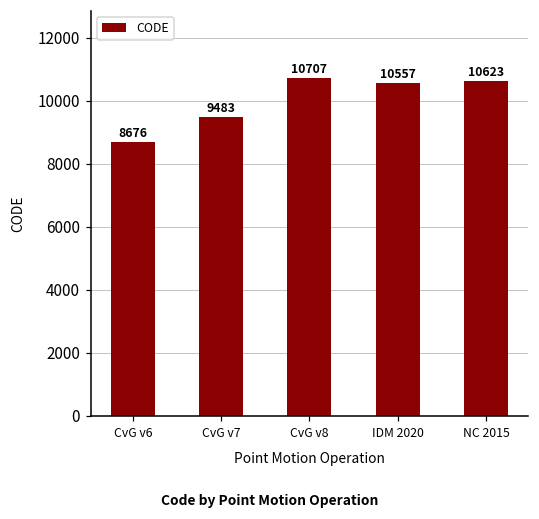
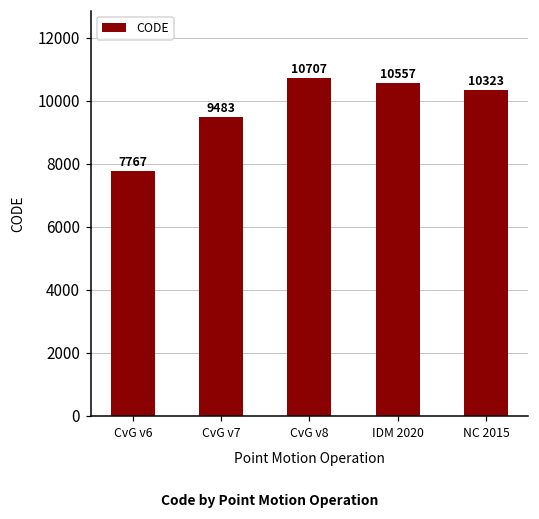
CvG v6: 8676 -> 7767
NC 2015: 10623 -> 10323
